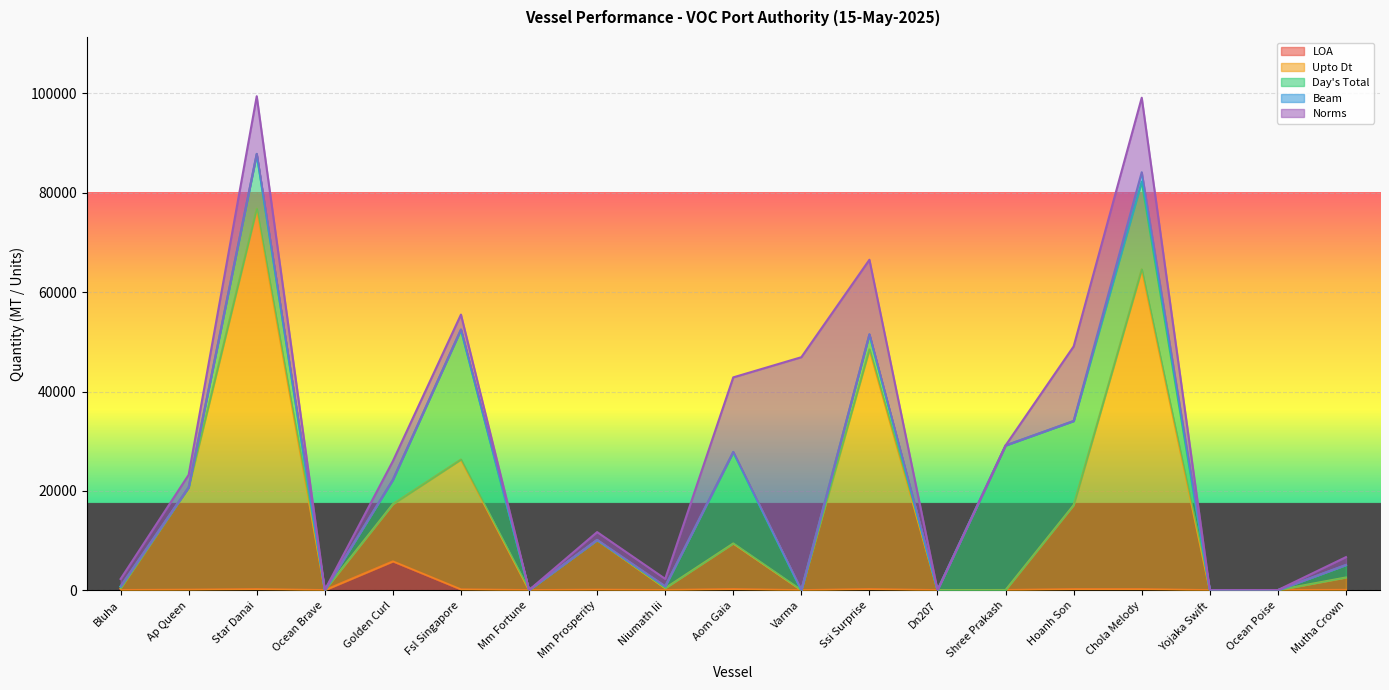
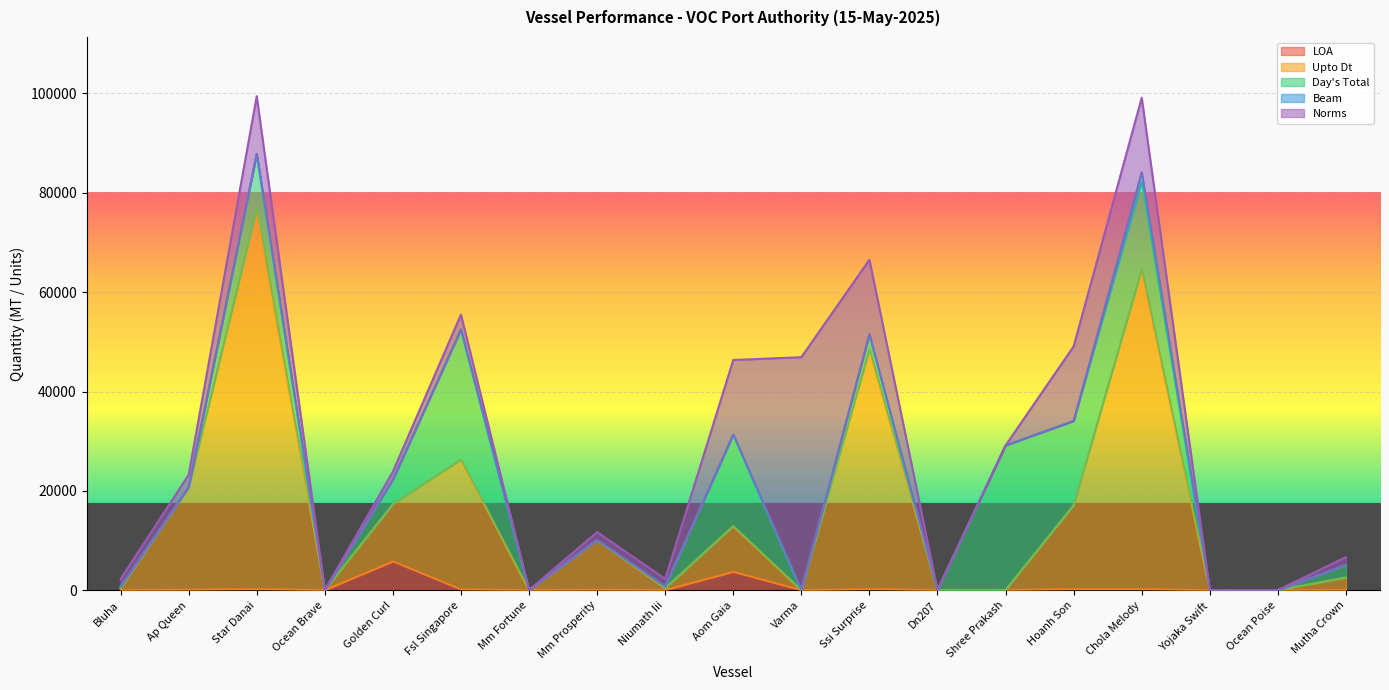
Norms, Golden Curl: 4000 -> 2000
LOA, Aom Gaia: 0 -> 4000
